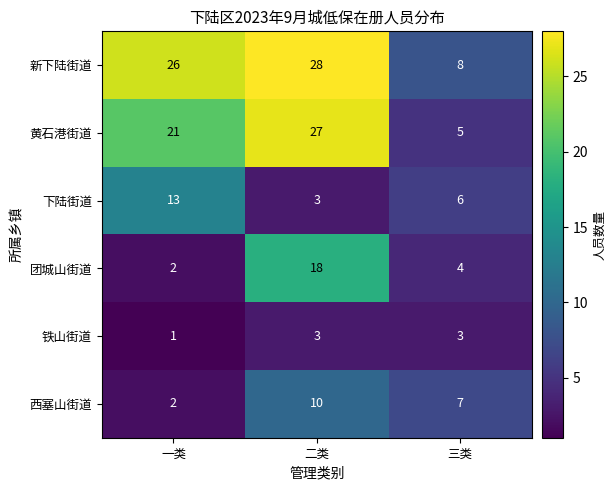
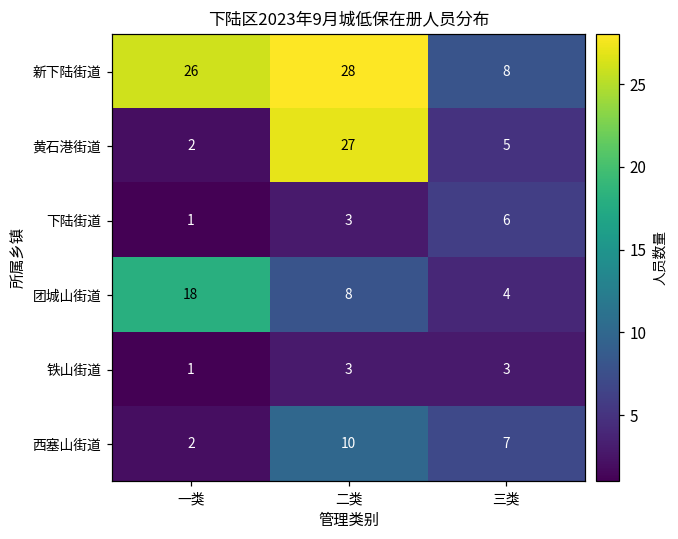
黄石港街道, 一类: 21 -> 2
下陆街道, 一类: 13 -> 1
团城山街道, 一类: 2 -> 18
团城山街道, 二类: 18 -> 8
